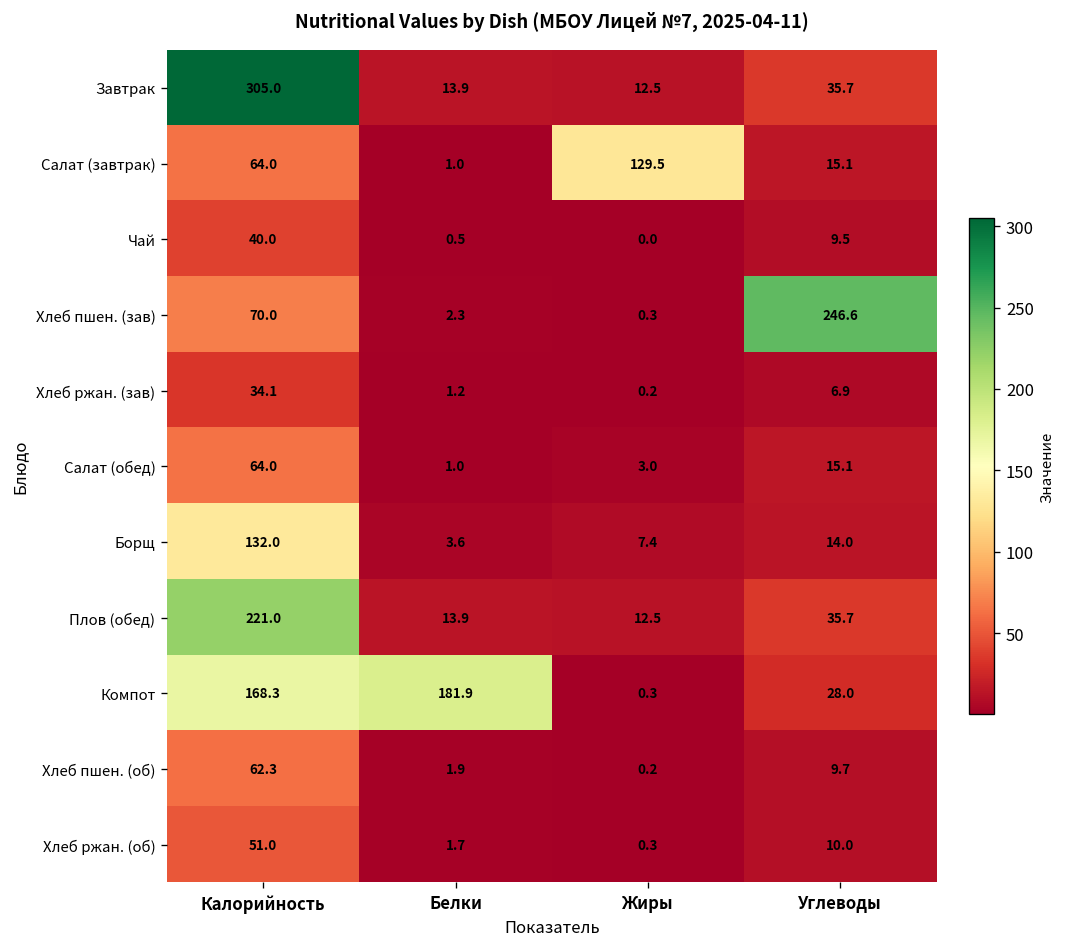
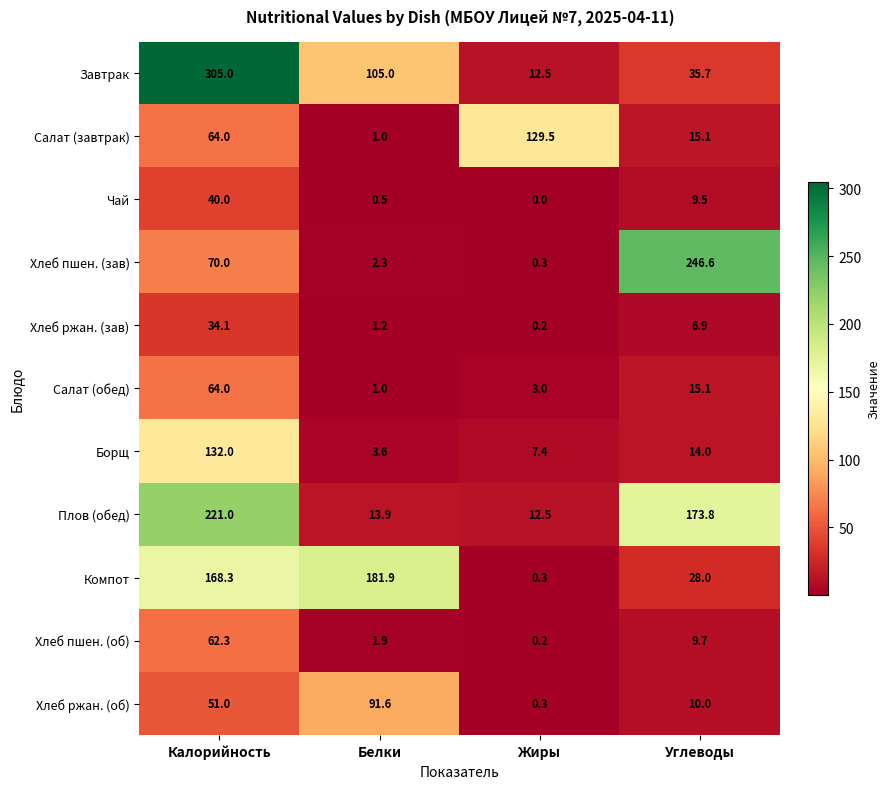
Завтрак, Белки: 13.9 -> 105.0
Плов (обед), Углеводы: 35.7 -> 173.8
Хлеб ржан. (об), Белки: 1.7 -> 91.6
